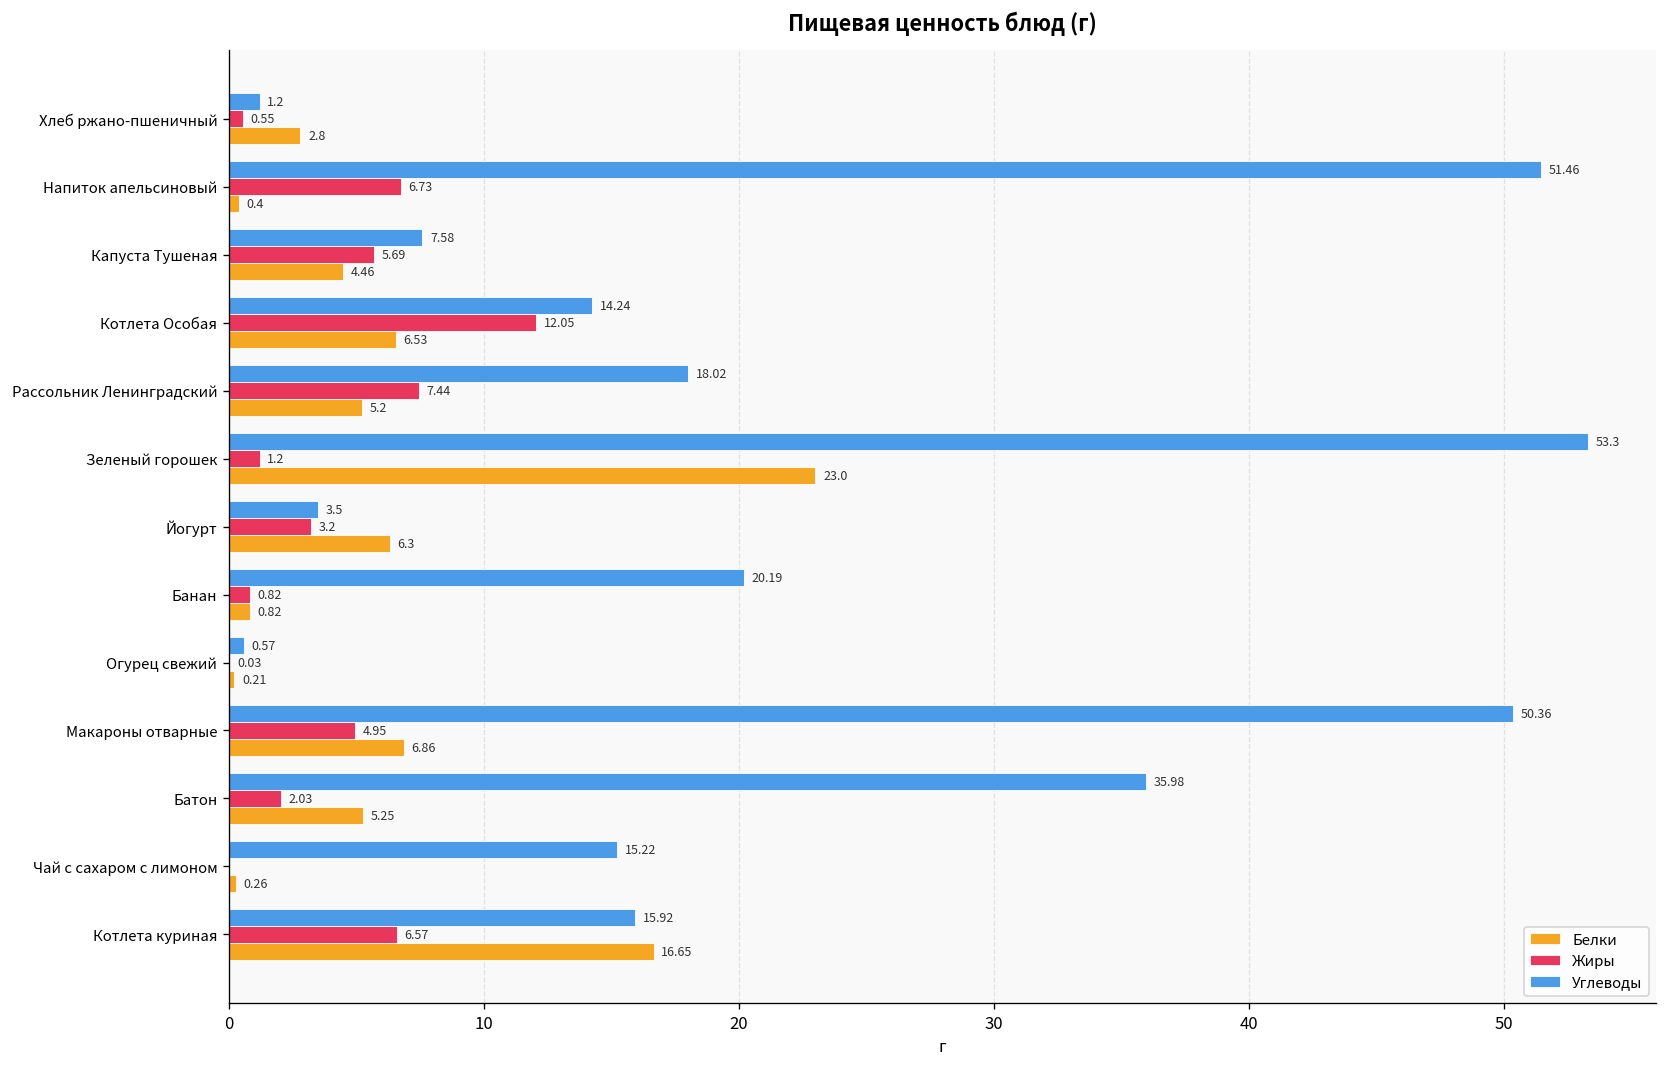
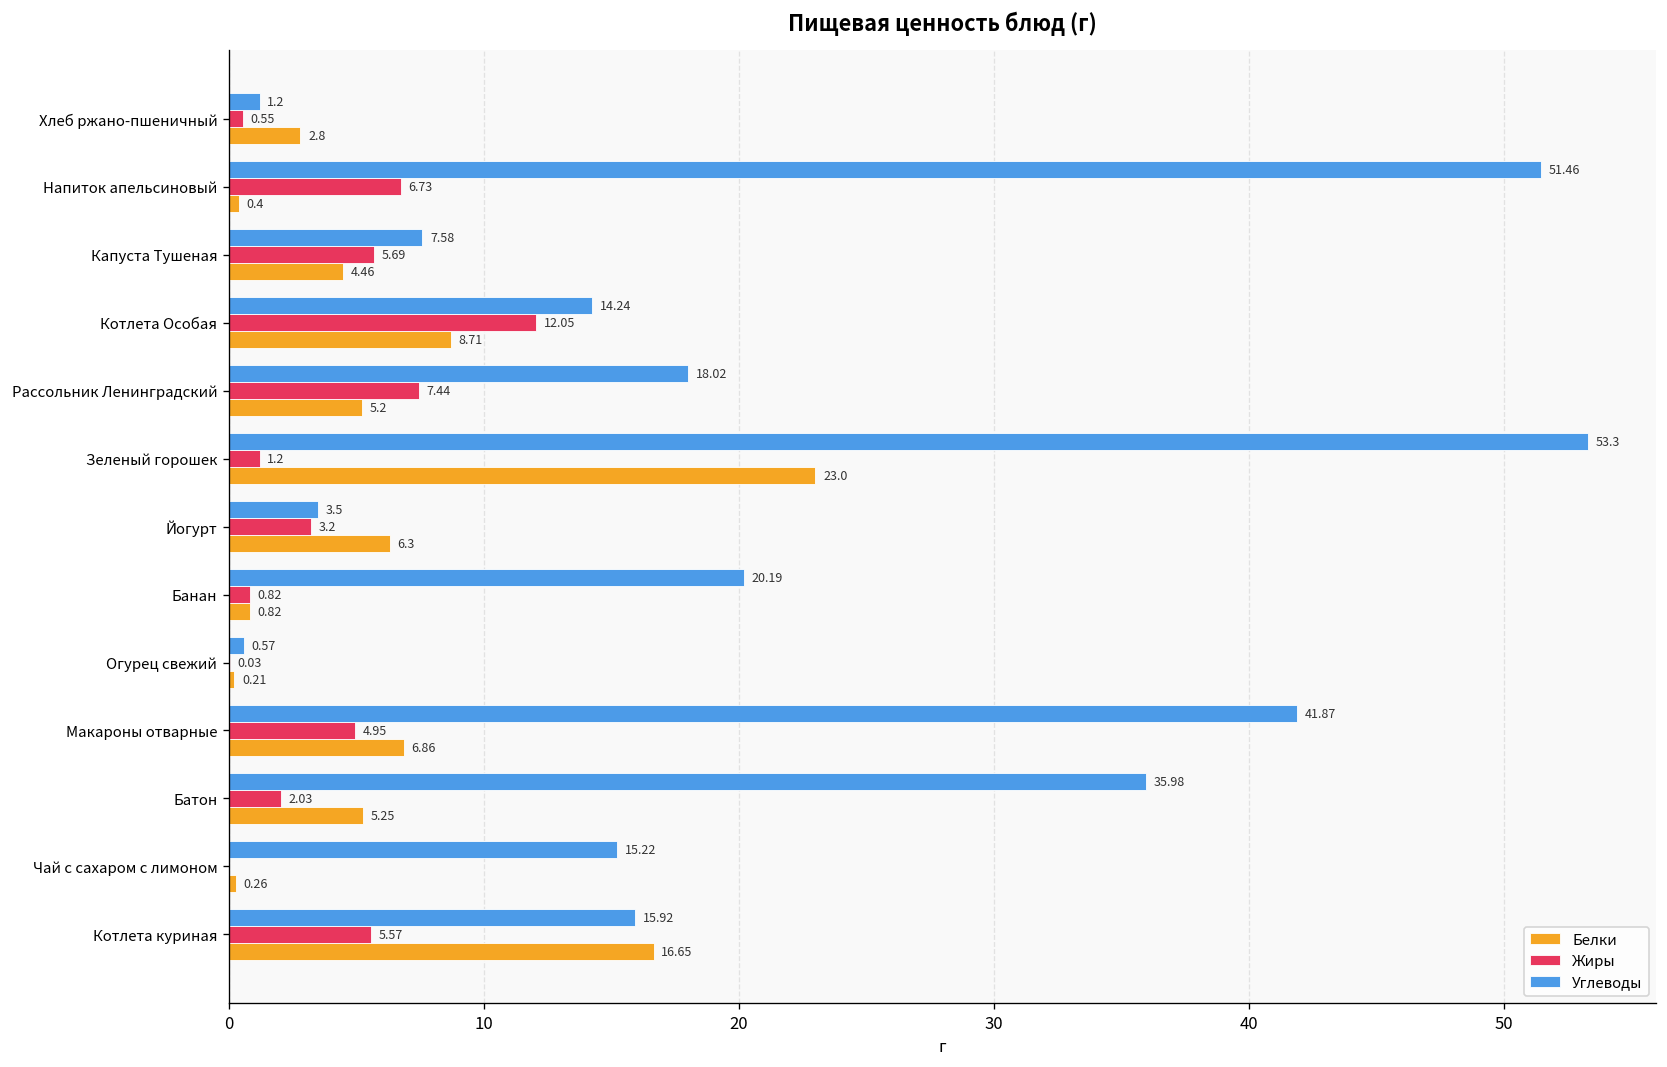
Белки, Котлета Особая: 6.53 -> 8.71
Углеводы, Макароны отварные: 50.36 -> 41.87
Жиры, Котлета куриная: 6.57 -> 5.57
